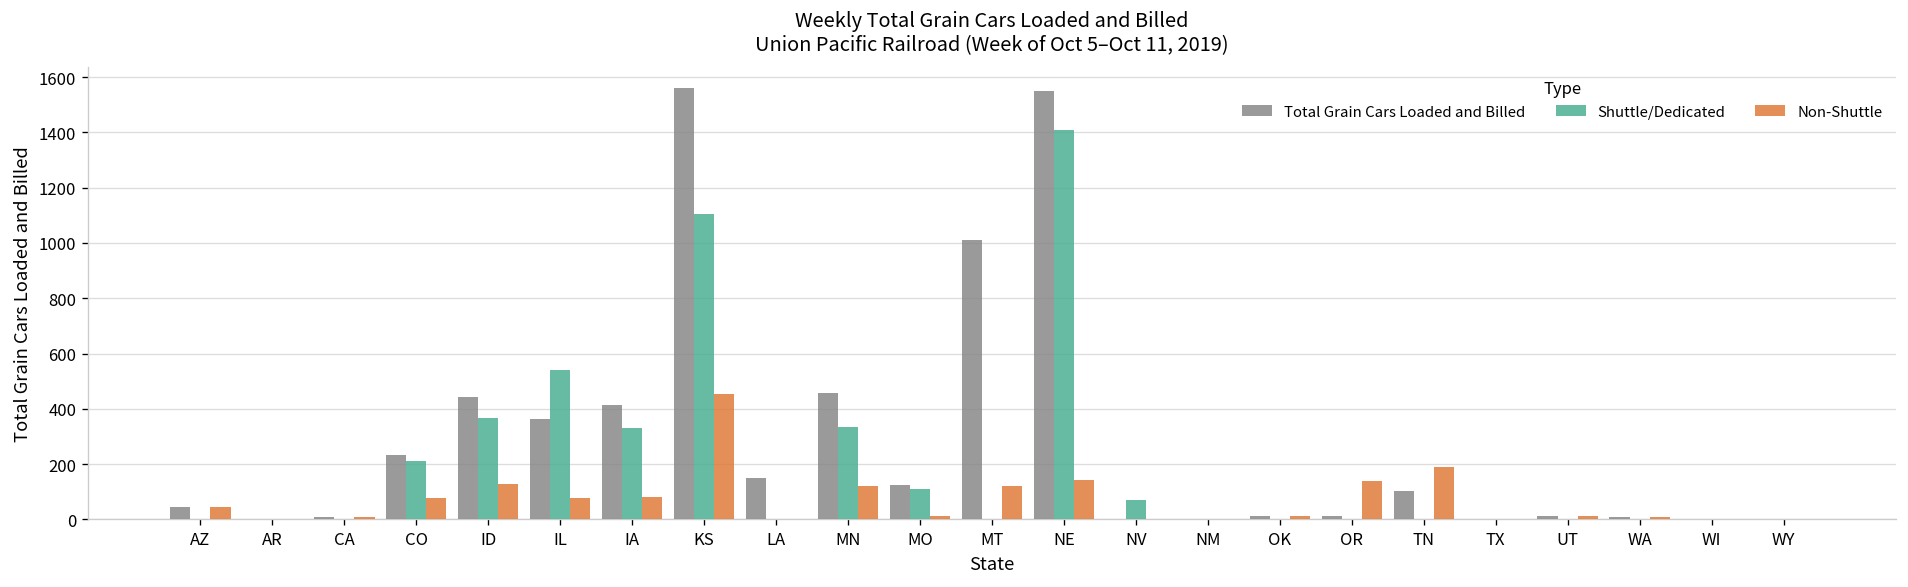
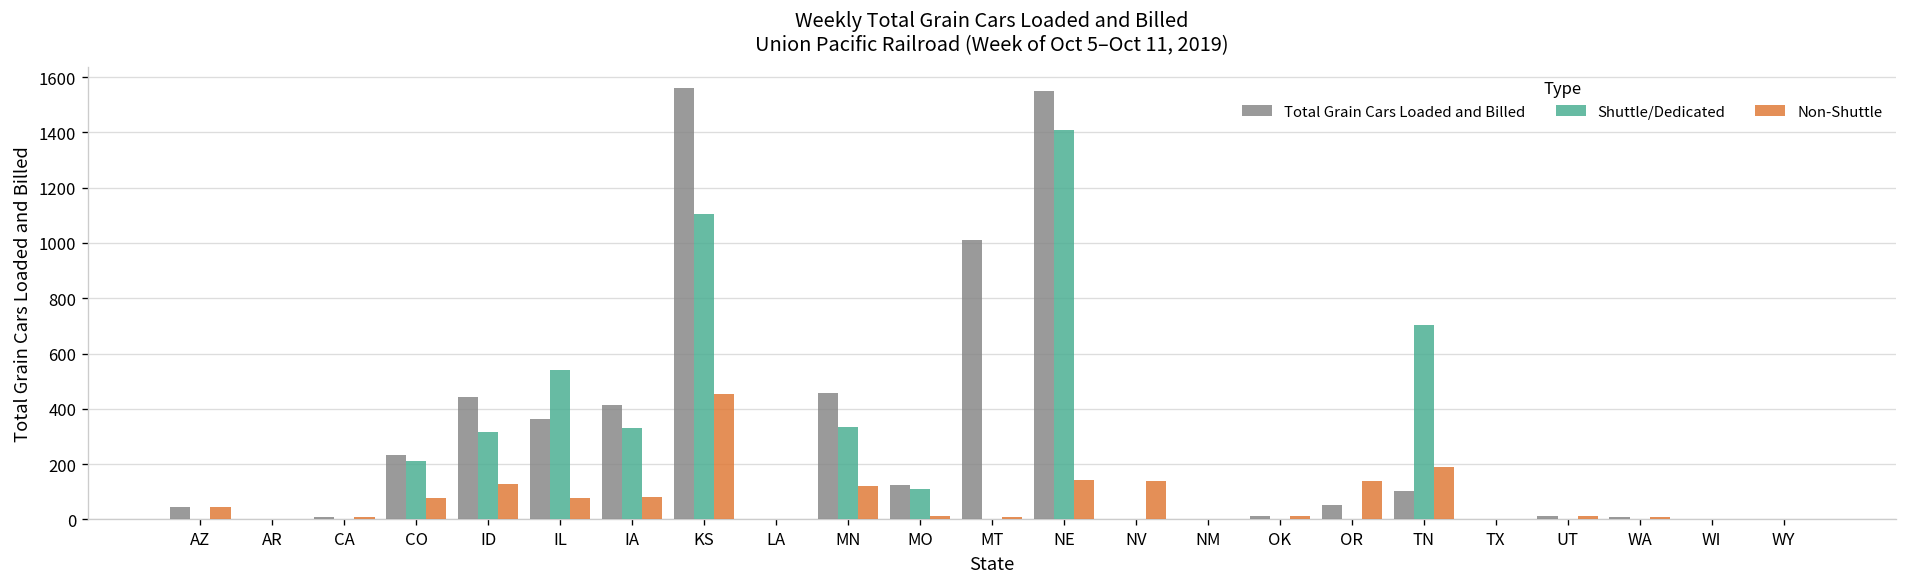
Shuttle/Dedicated, ID: 370 -> 320
Total Grain Cars Loaded and Billed, LA: 150 -> 0
Non-Shuttle, MT: 120 -> 10
Shuttle/Dedicated, NV: 70 -> 0
Non-Shuttle, NV: 0 -> 140
Total Grain Cars Loaded and Billed, OR: 10 -> 50
Shuttle/Dedicated, TN: 0 -> 700
